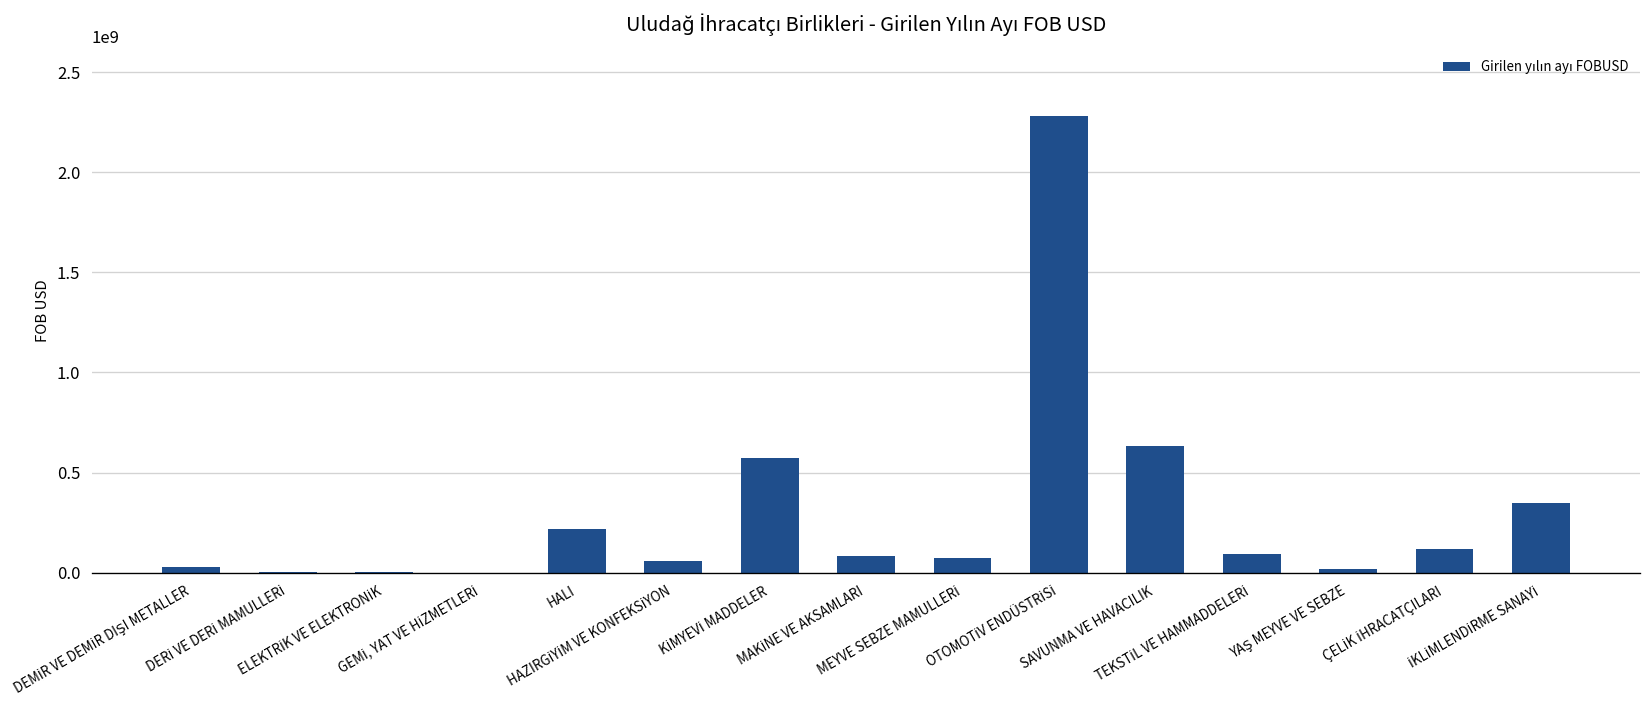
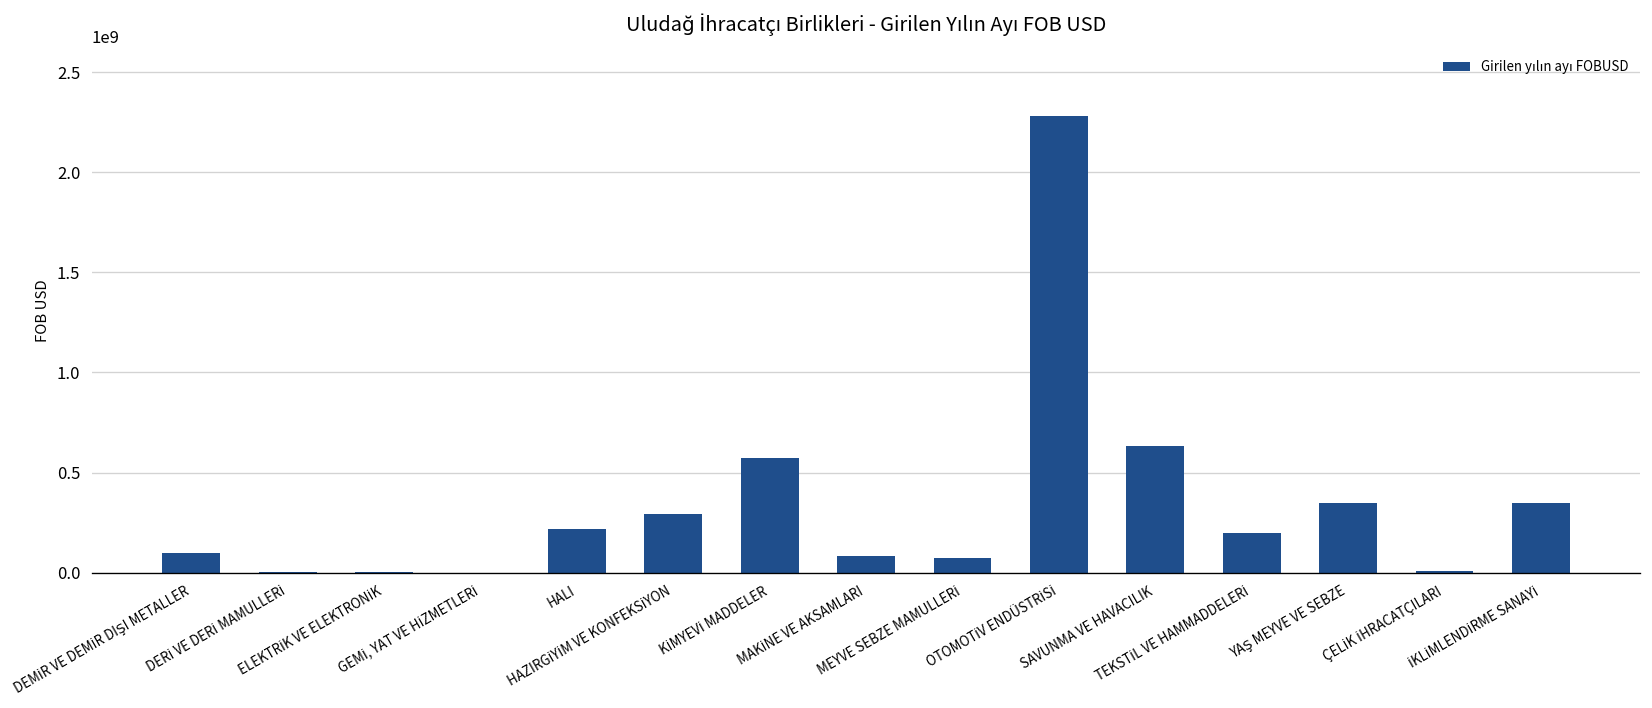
DEMİR VE DEMİR DIŞI METALLER: 30000000 -> 100000000
HAZIRGİYİM VE KONFEKSİYON: 60000000 -> 300000000
TEKSTİL VE HAMMADDELERİ: 90000000 -> 200000000
YAŞ MEYVE VE SEBZE: 20000000 -> 350000000
ÇELİK İHRACATÇILARI: 120000000 -> 10000000
